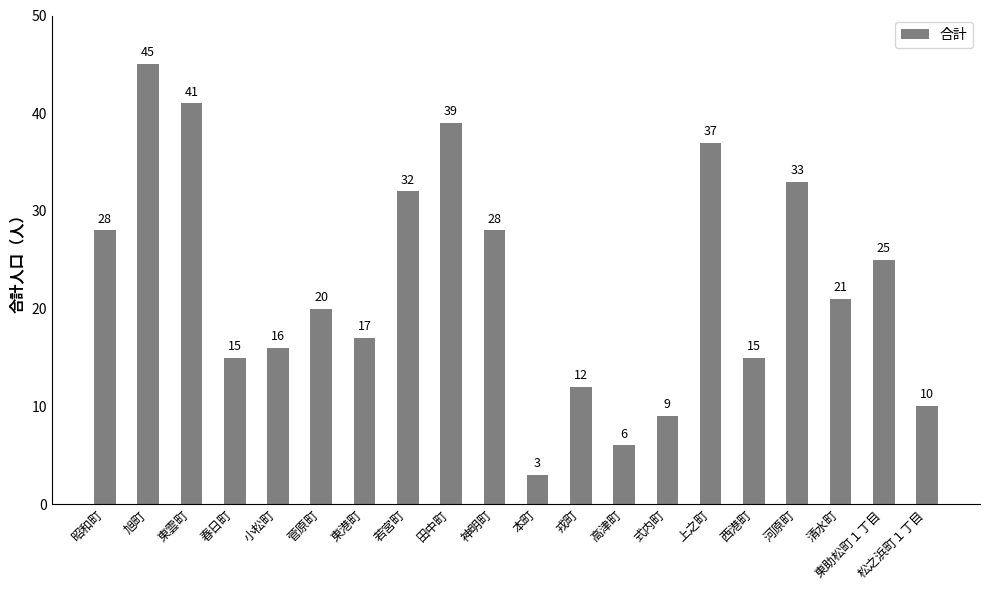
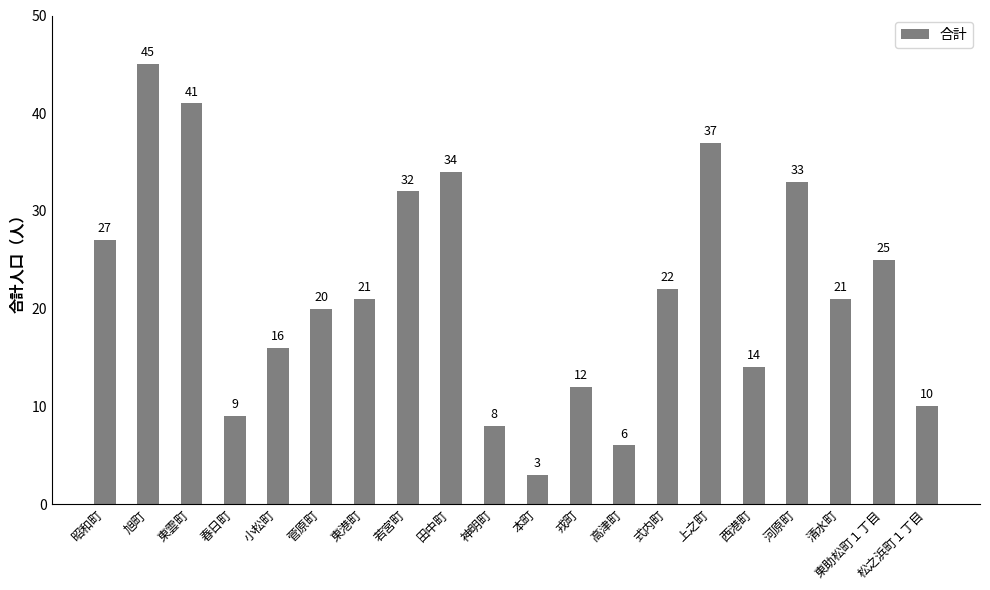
昭和町: 28 -> 27
春日町: 15 -> 9
東港町: 17 -> 21
田中町: 39 -> 34
神明町: 28 -> 8
式内町: 9 -> 22
西港町: 15 -> 14
